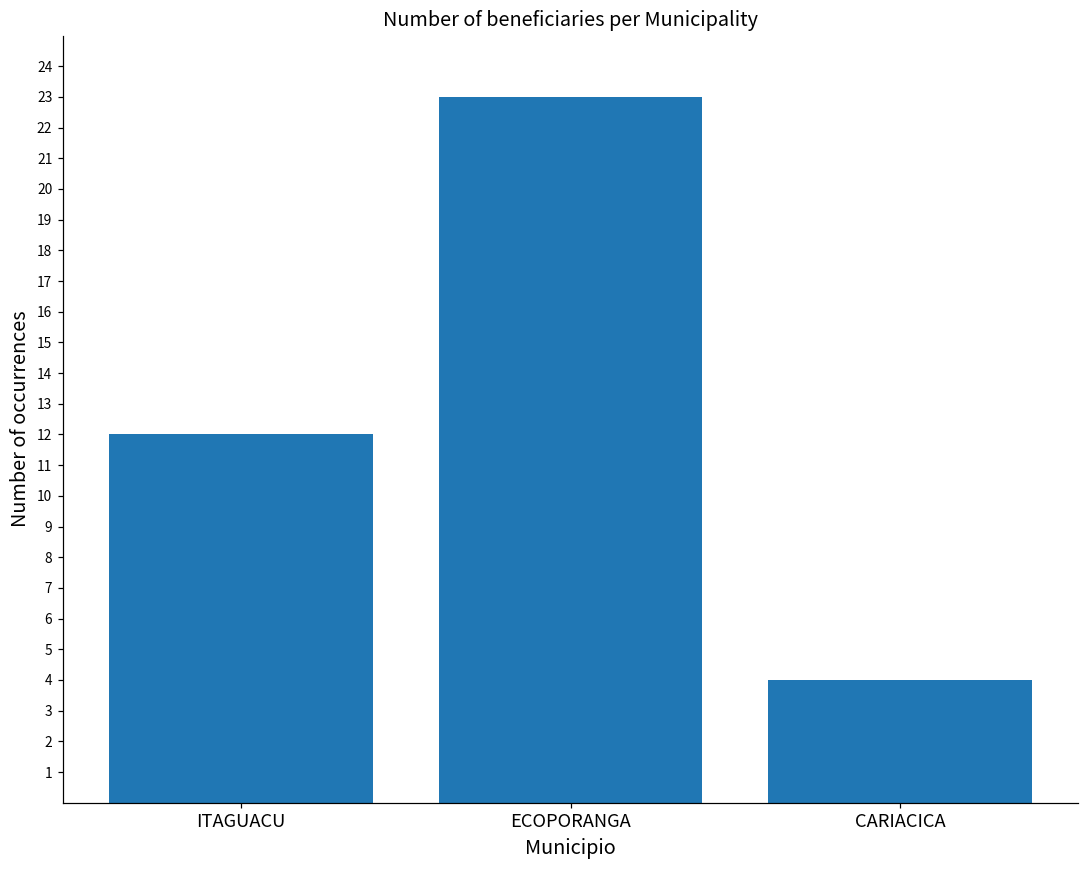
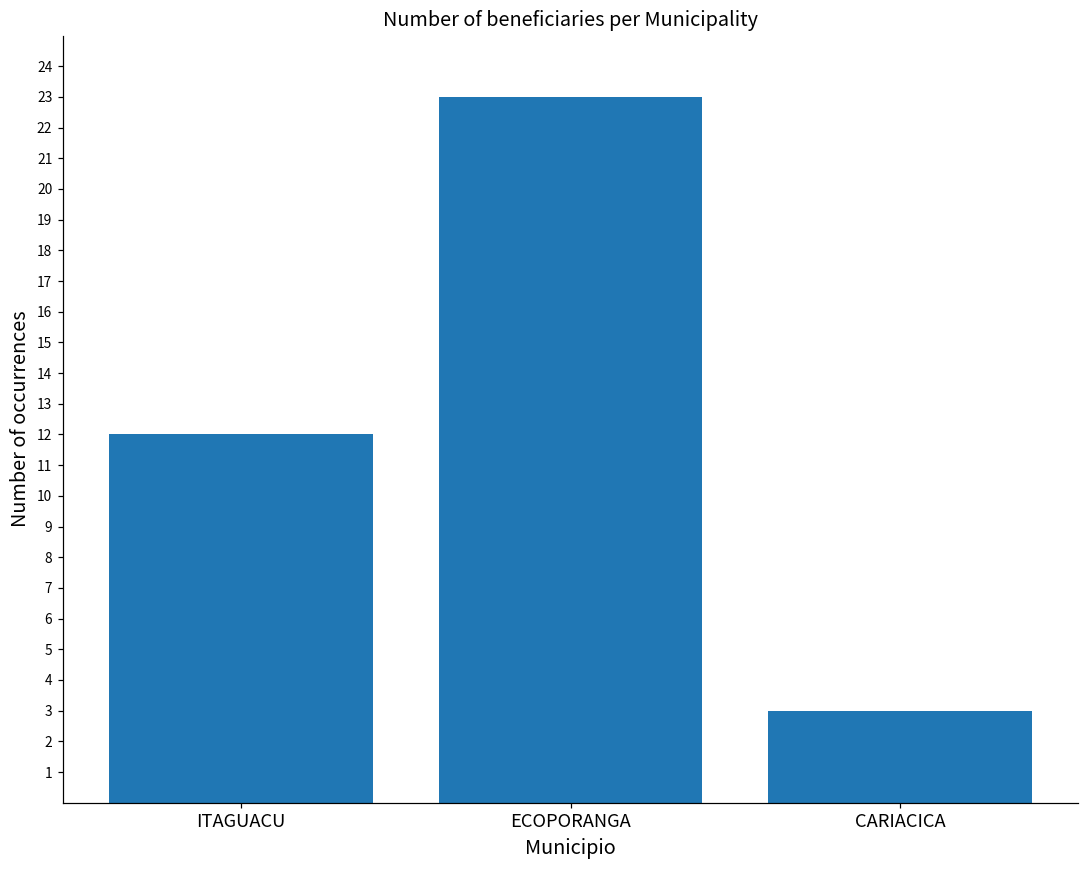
CARIACICA: 4 -> 3
